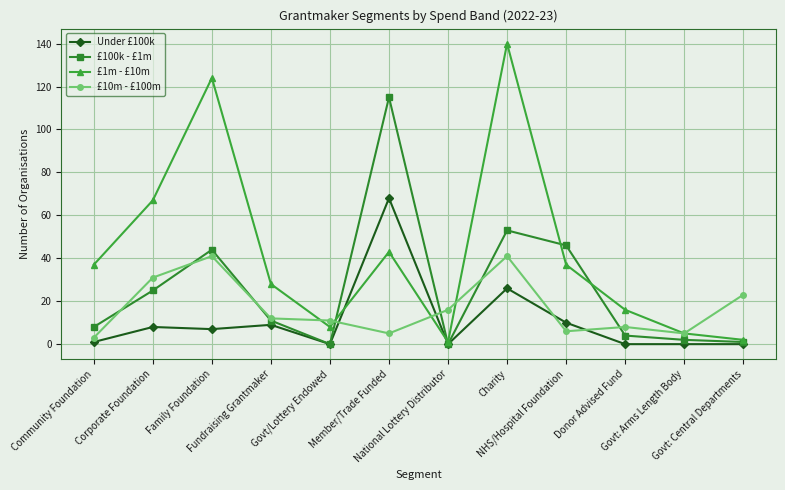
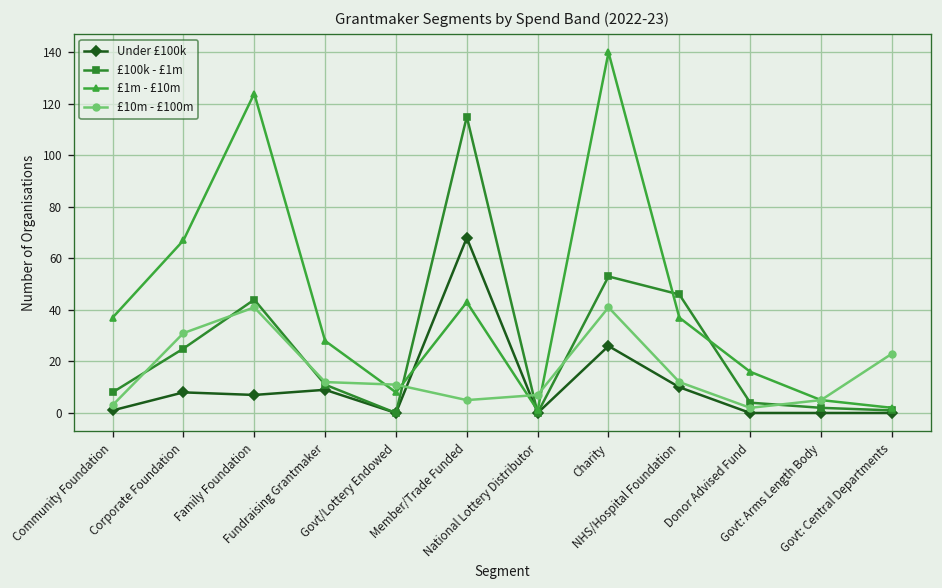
£10m - £100m, National Lottery Distributor: 16 -> 7
£10m - £100m, NHS/Hospital Foundation: 6 -> 12
£10m - £100m, Donor Advised Fund: 8 -> 2
